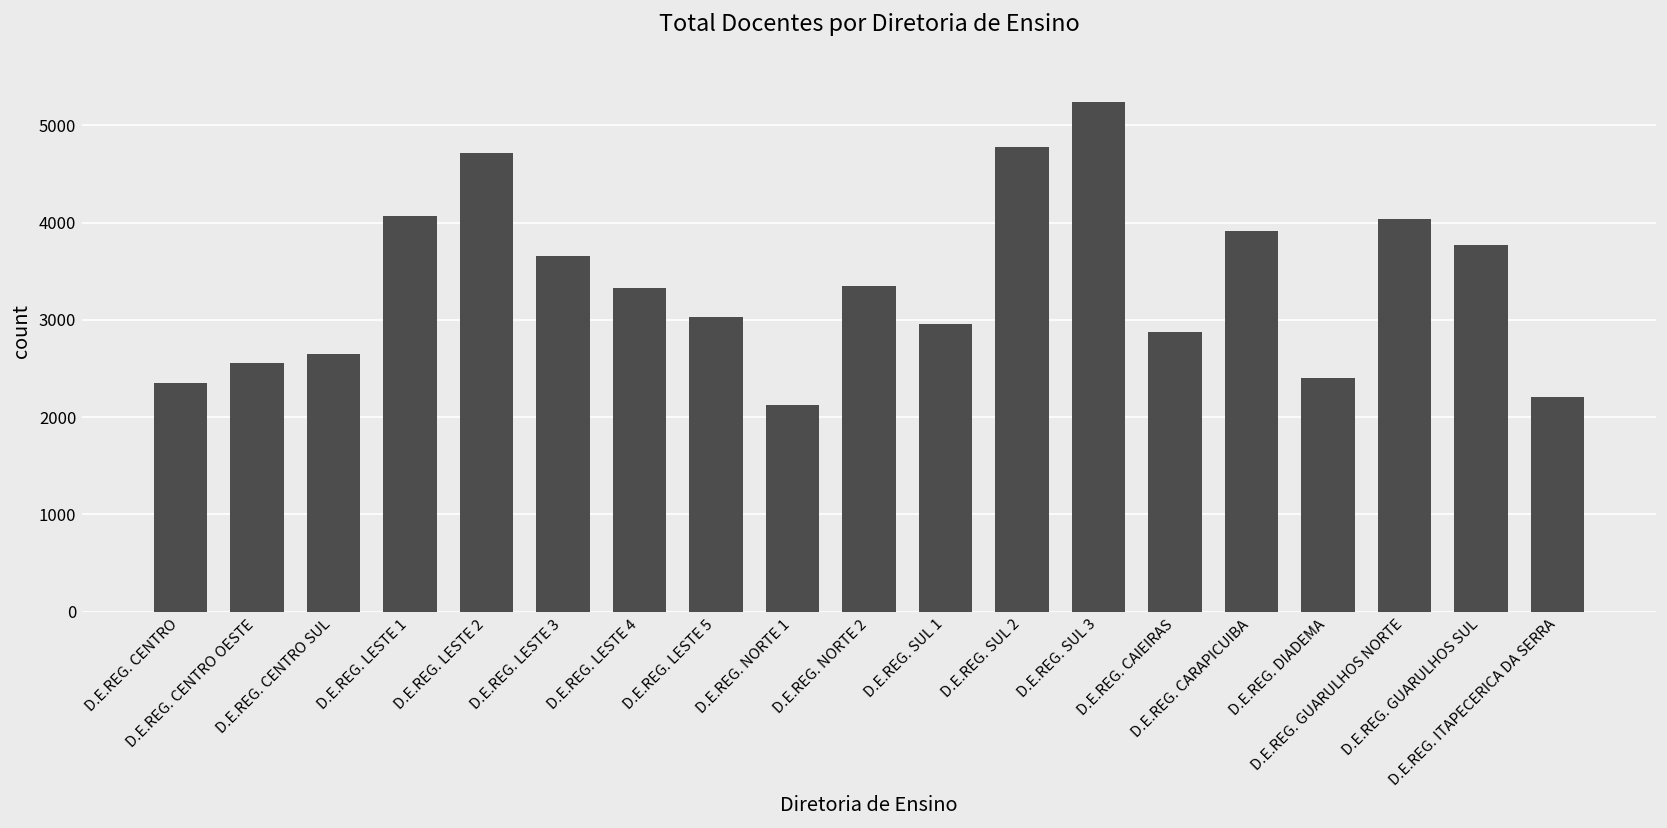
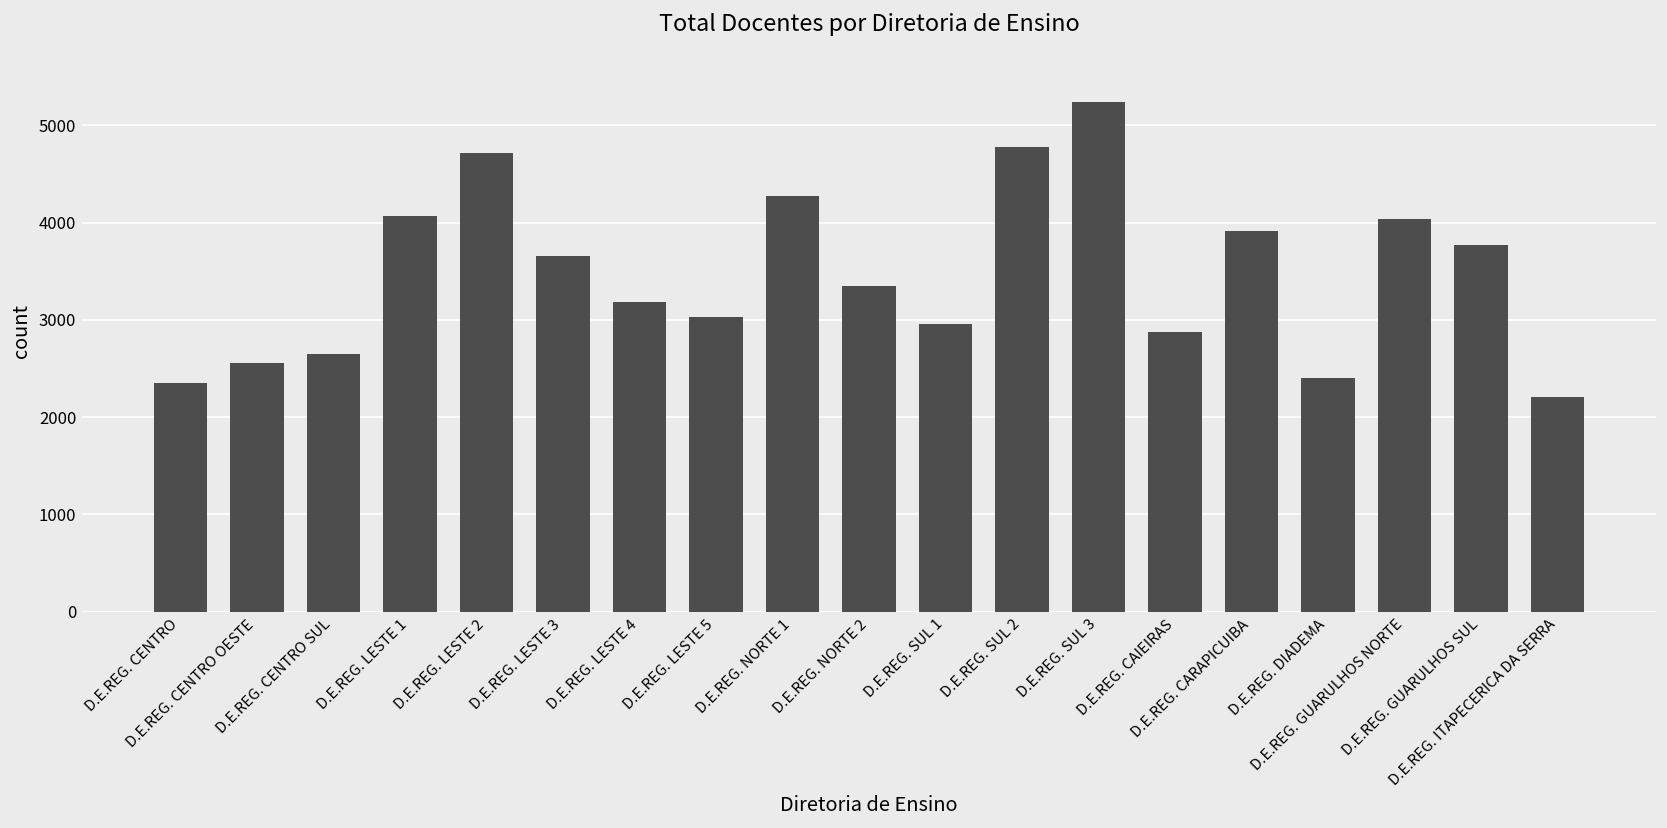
D.E.REG. LESTE 4: 3300 -> 3200
D.E.REG. NORTE 1: 2100 -> 4300
